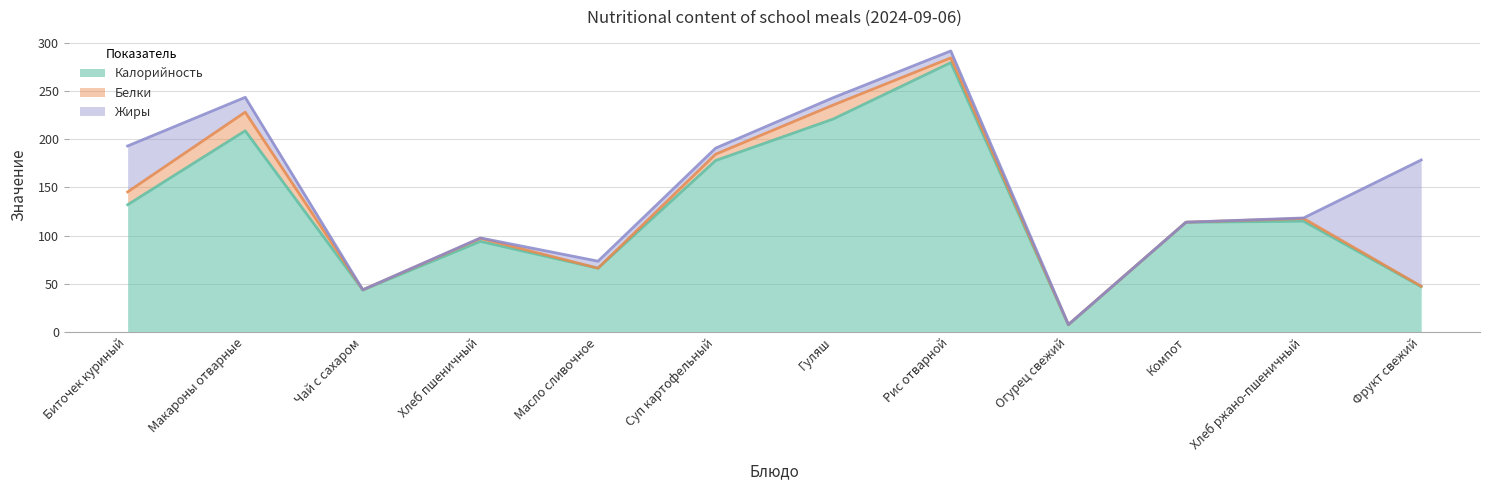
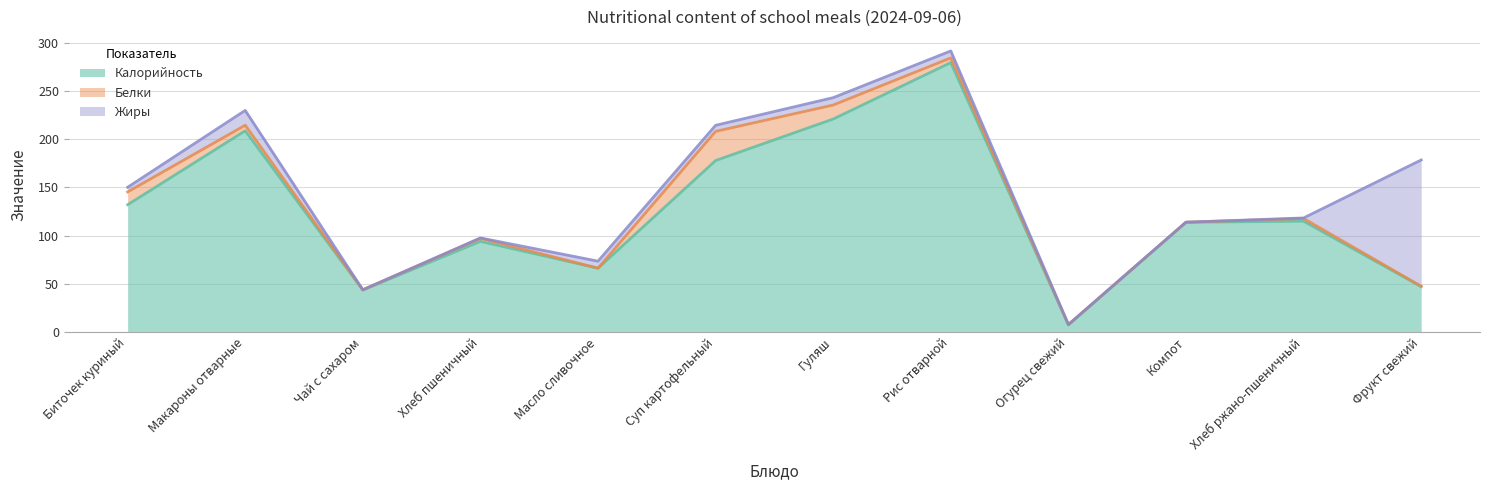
Жиры, Биточек куриный: 50 -> 0
Белки, Макароны отварные: 20 -> 10
Белки, Суп картофельный: 10 -> 30
